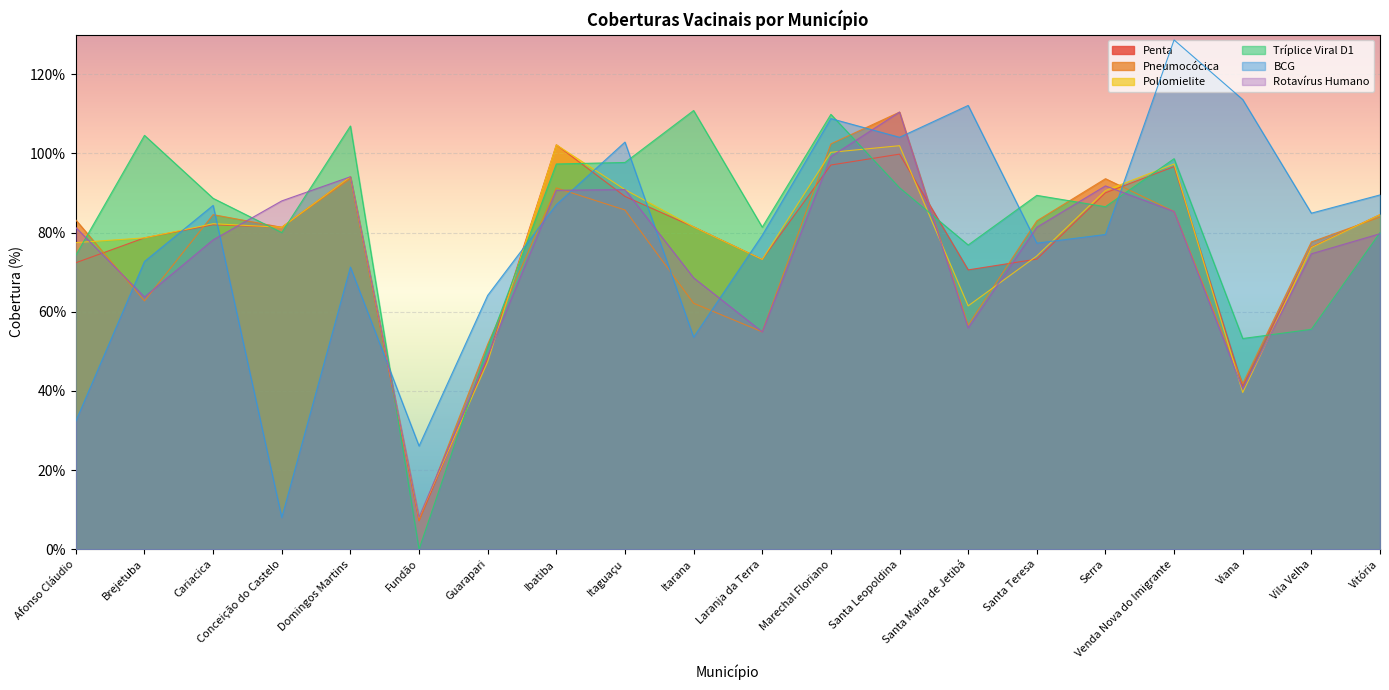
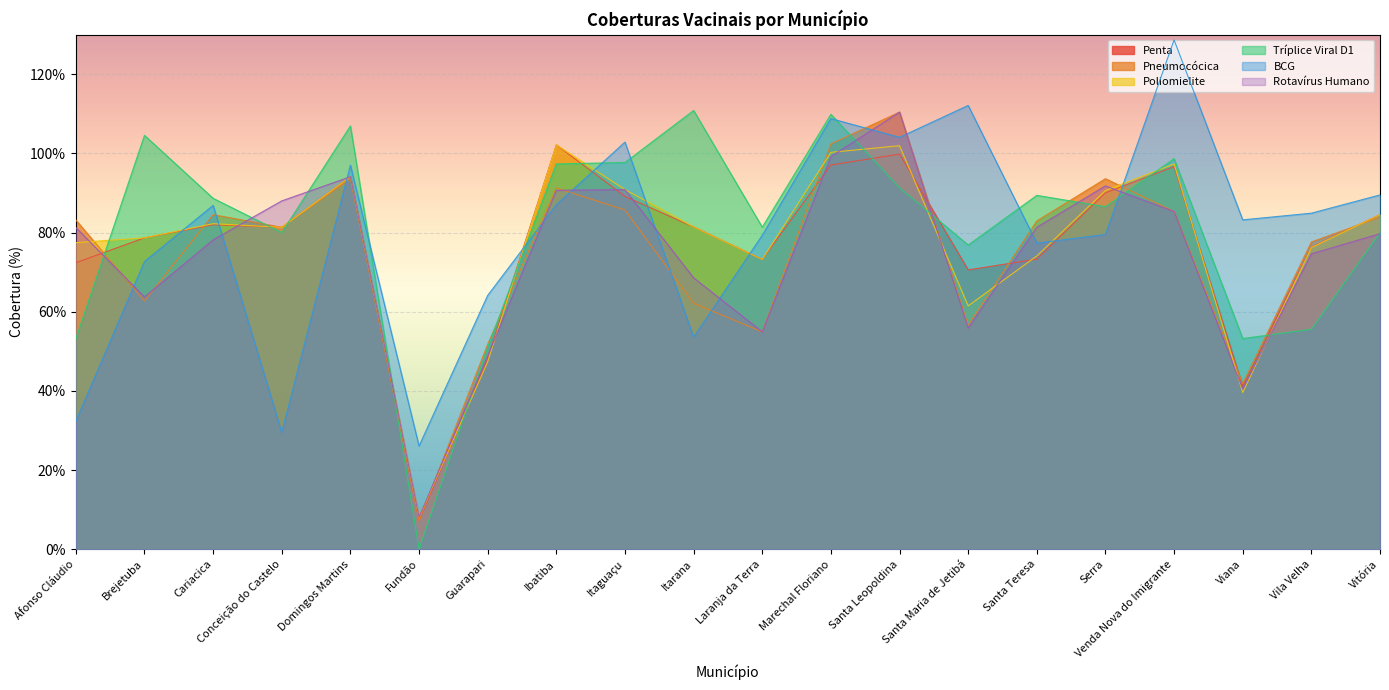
Tríplice Viral D1, Afonso Cláudio: 74% -> 53%
BCG, Conceição do Castelo: 8% -> 30%
BCG, Domingos Martins: 71% -> 97%
BCG, Viana: 114% -> 83%
